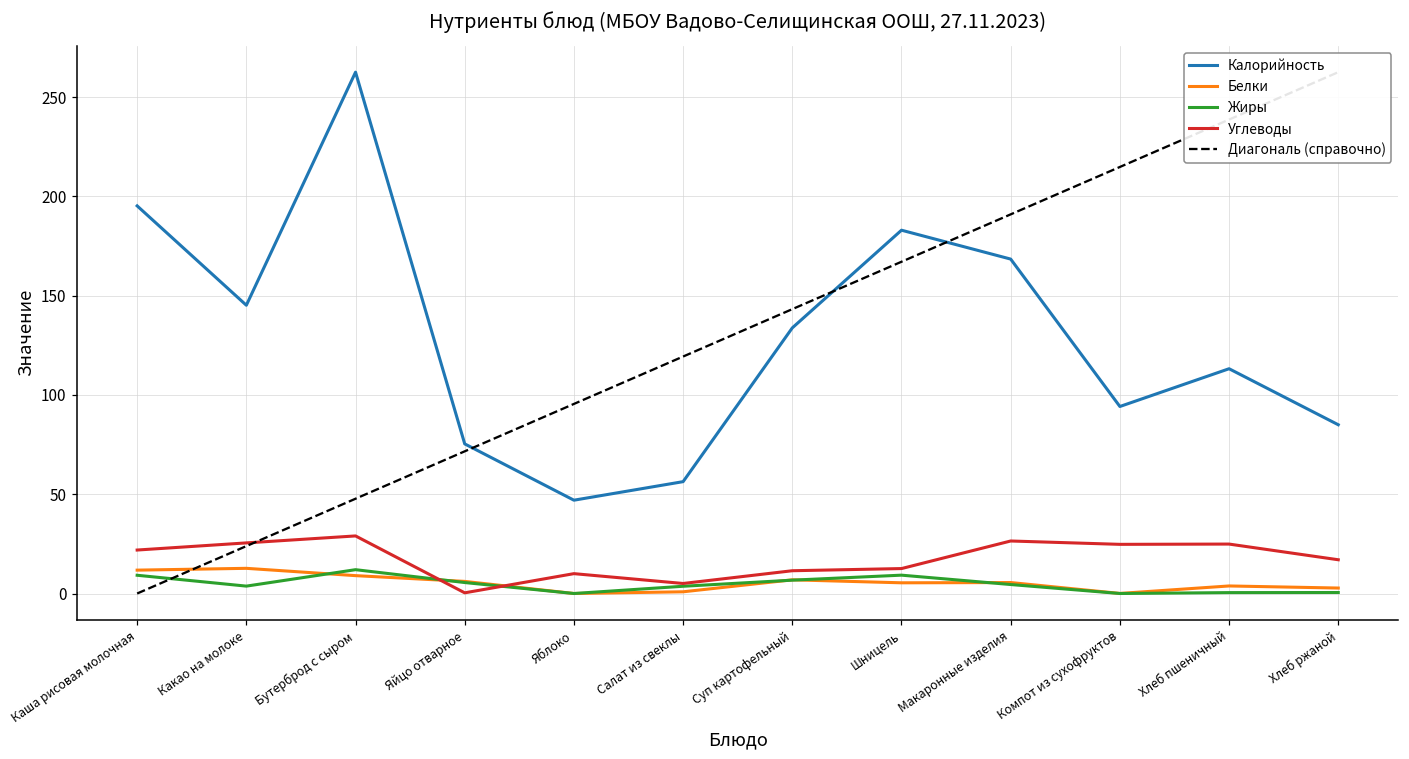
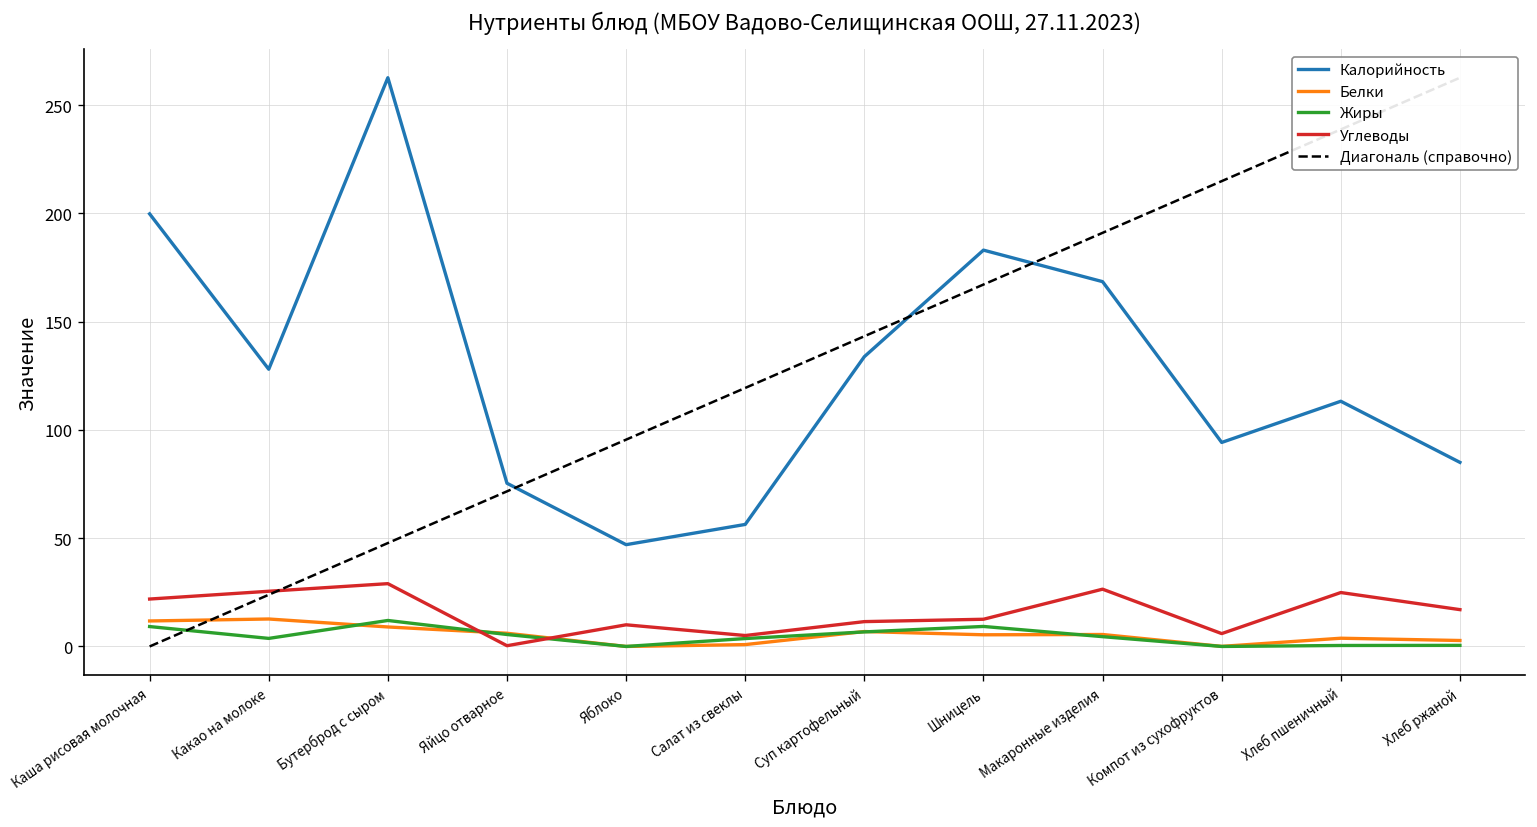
Калорийность, Каша рисовая молочная: 195 -> 200
Калорийность, Какао на молоке: 145 -> 128
Углеводы, Компот из сухофруктов: 25 -> 6
